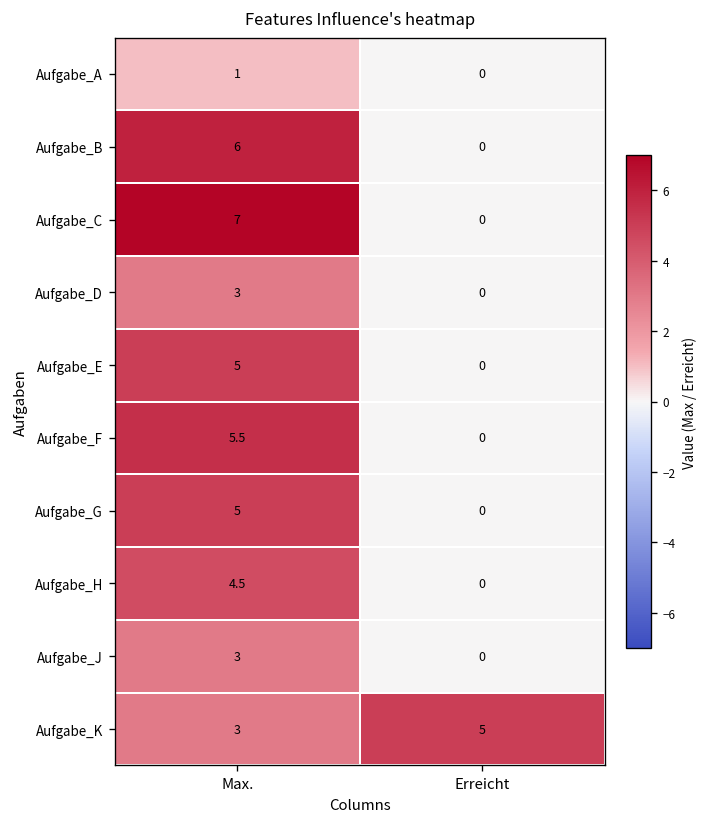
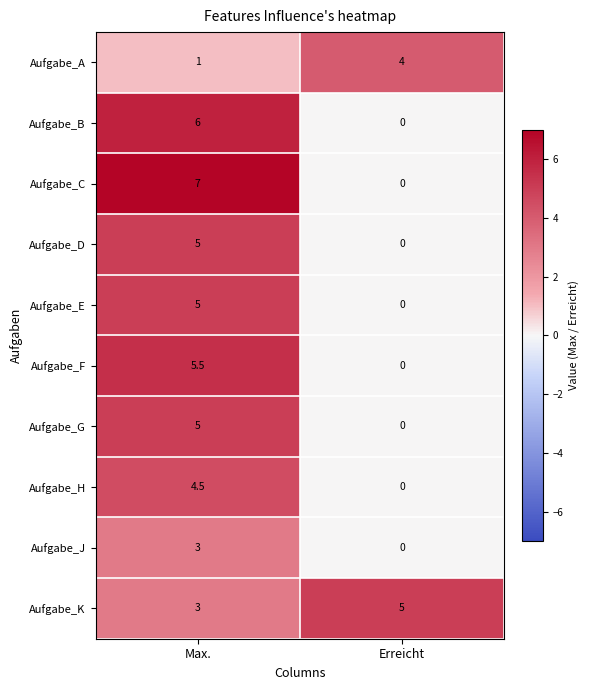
Aufgabe_A, Erreicht: 0 -> 4
Aufgabe_D, Max.: 3 -> 5
